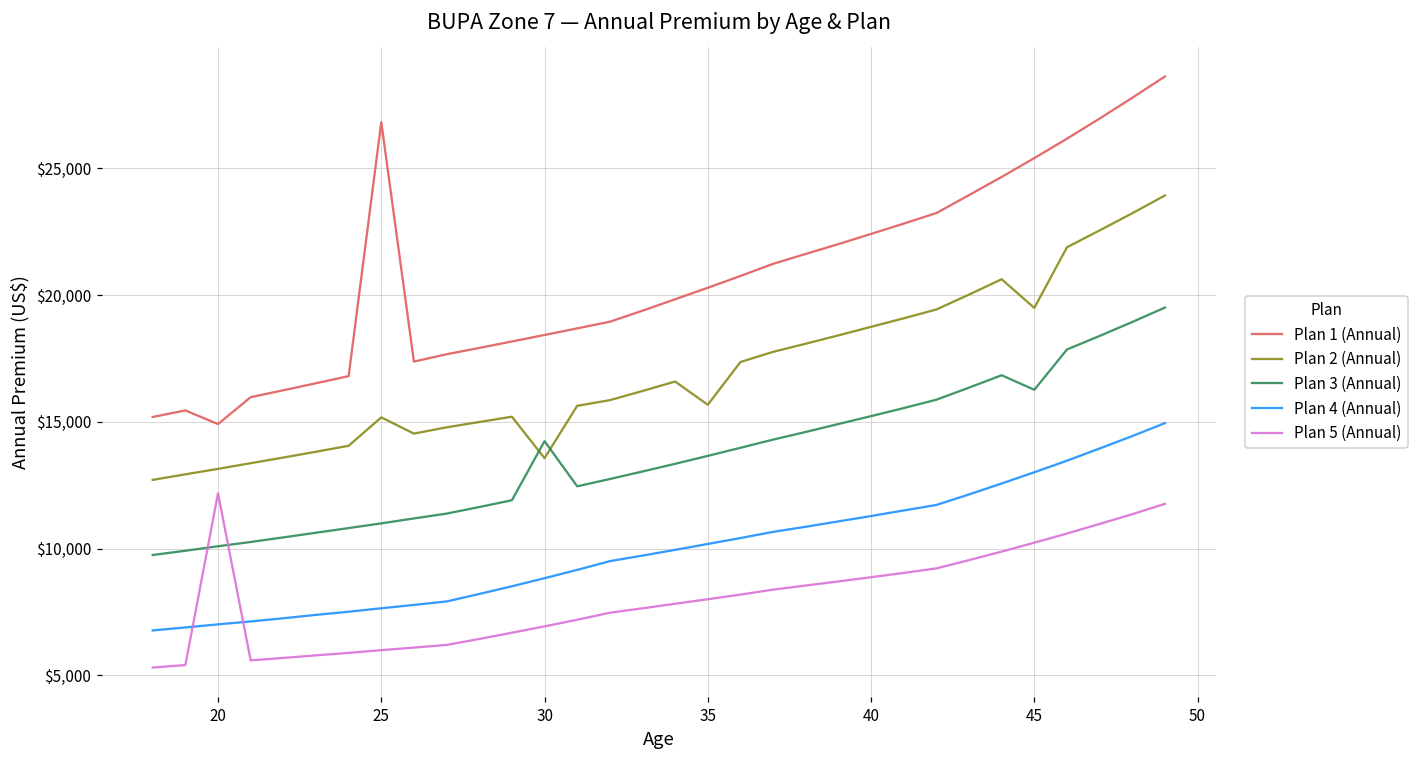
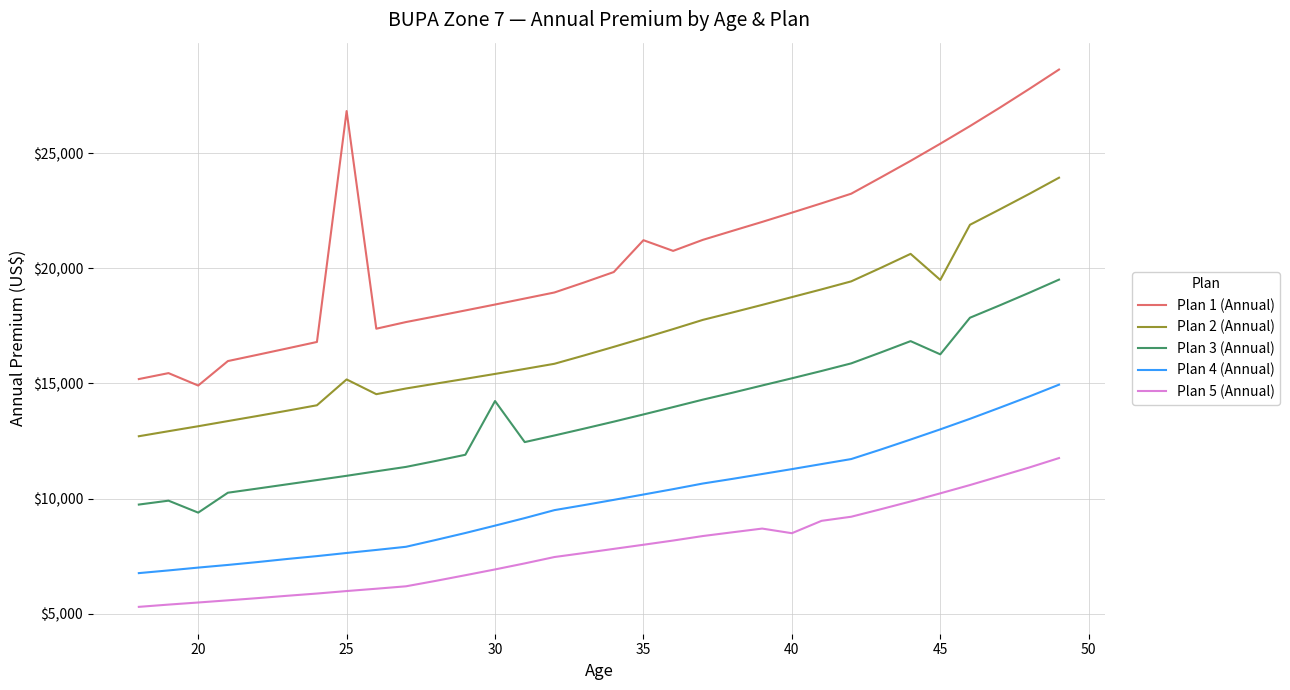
Plan 3 (Annual), 20: $10,100 -> $9,400
Plan 5 (Annual), 20: $12,200 -> $5,500
Plan 2 (Annual), 30: $13,600 -> $15,400
Plan 1 (Annual), 35: $20,300 -> $21,200
Plan 2 (Annual), 35: $15,700 -> $17,000
Plan 5 (Annual), 40: $8,900 -> $8,500
